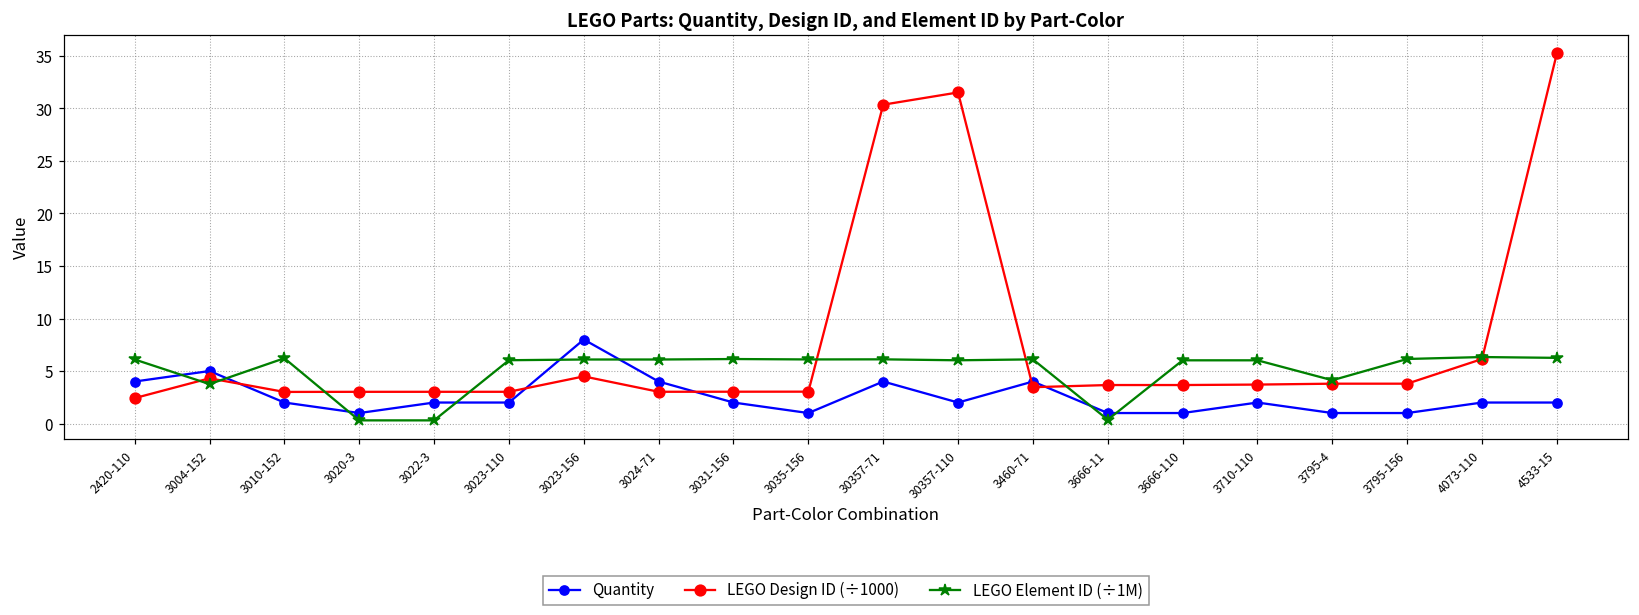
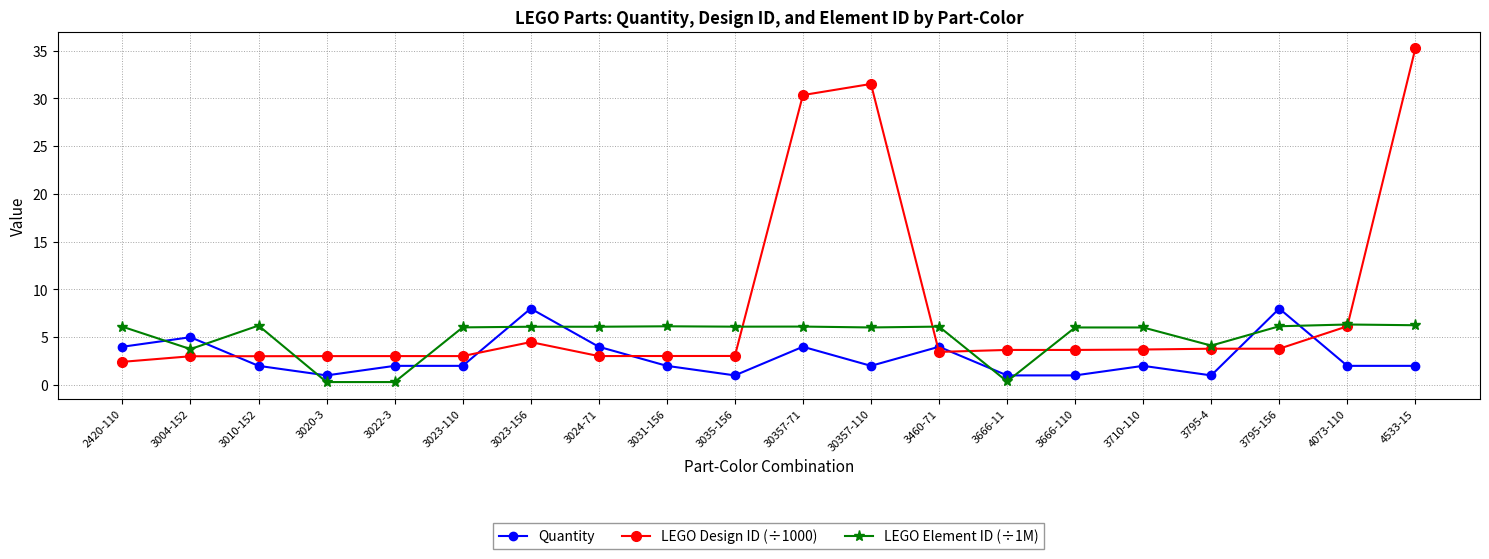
LEGO Design ID (÷1000), 3004-152: 4 -> 3
Quantity, 3795-156: 1 -> 8
